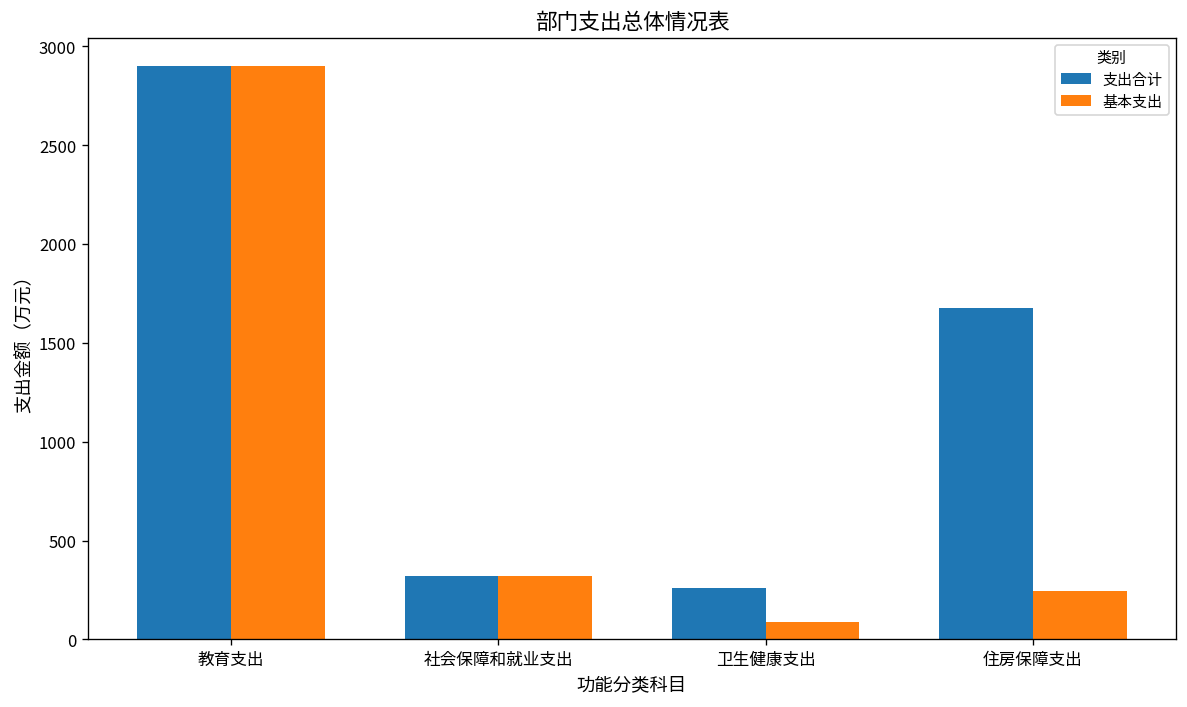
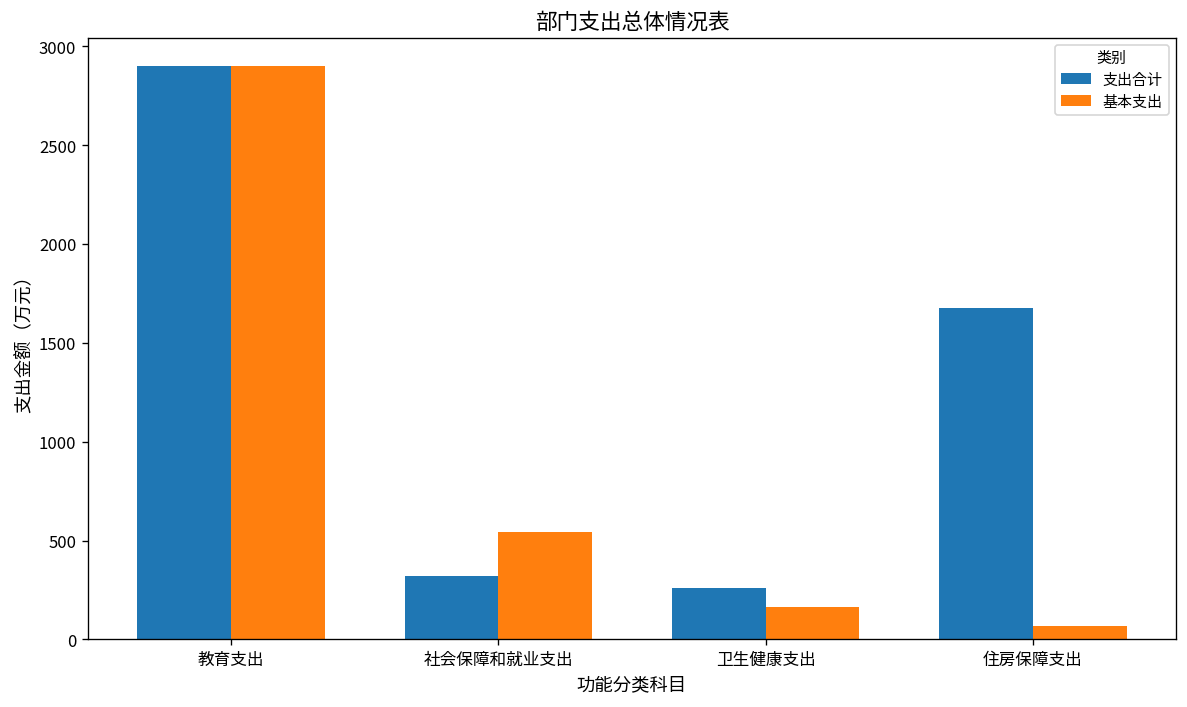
基本支出, 社会保障和就业支出: 320 -> 540
基本支出, 卫生健康支出: 90 -> 160
基本支出, 住房保障支出: 240 -> 70
